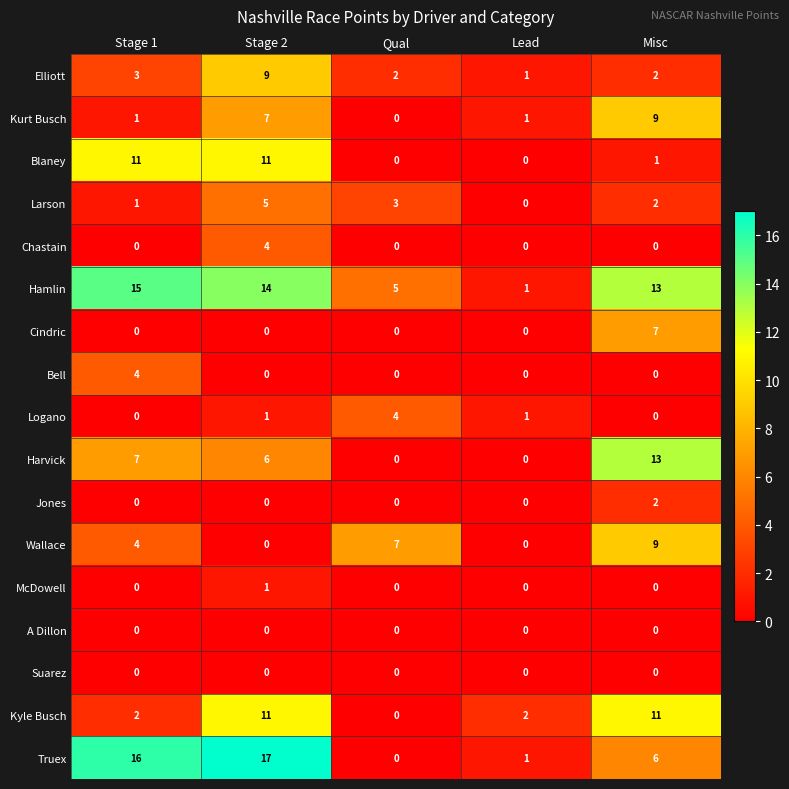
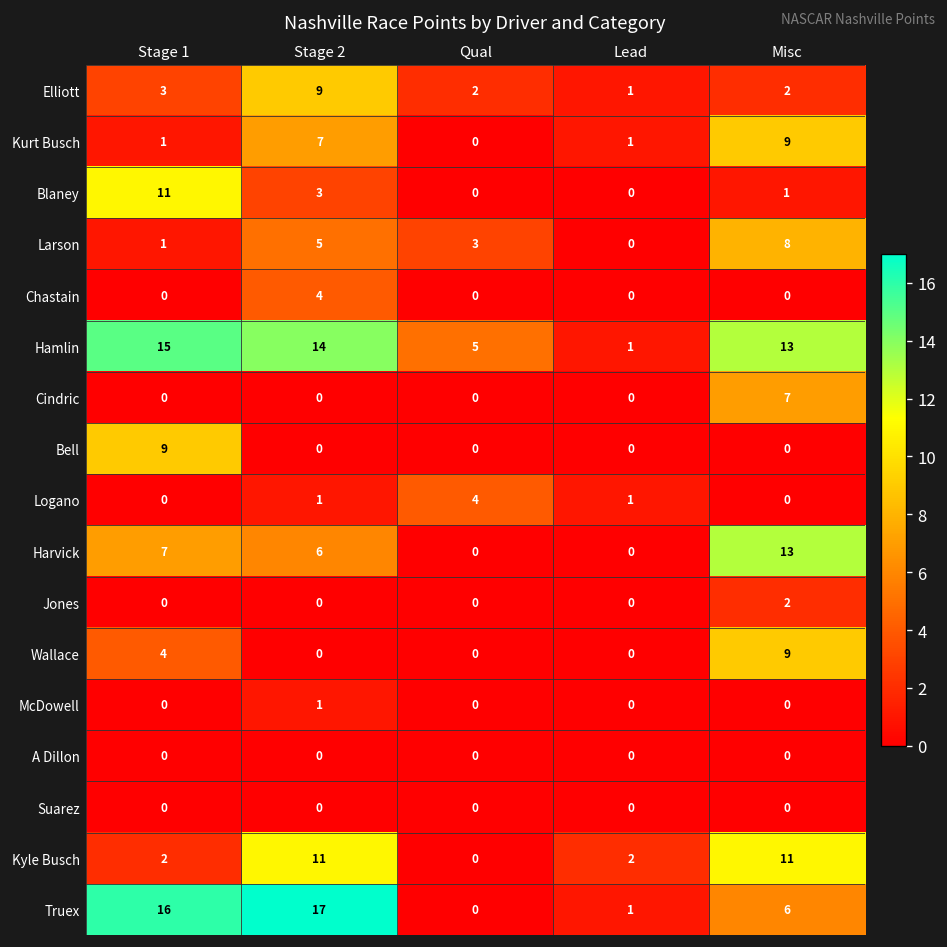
Blaney, Stage 2: 11 -> 3
Larson, Misc: 2 -> 8
Bell, Stage 1: 4 -> 9
Wallace, Qual: 7 -> 0
